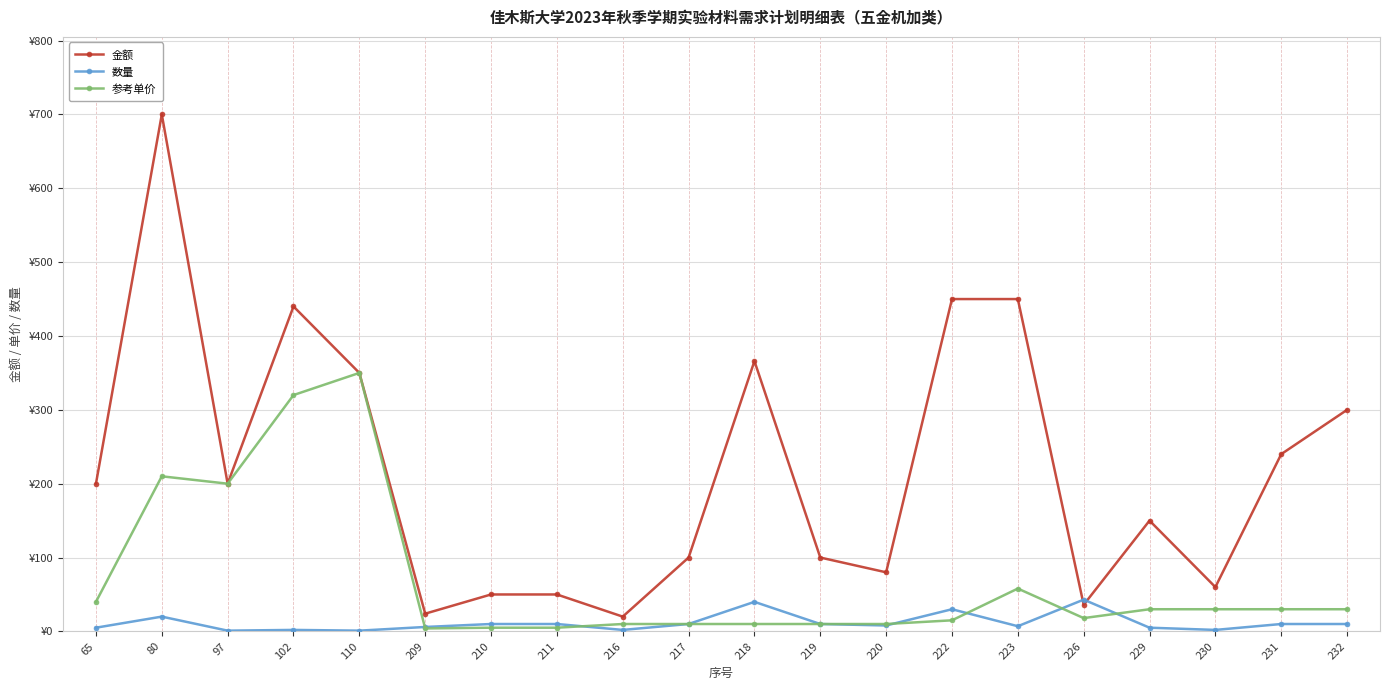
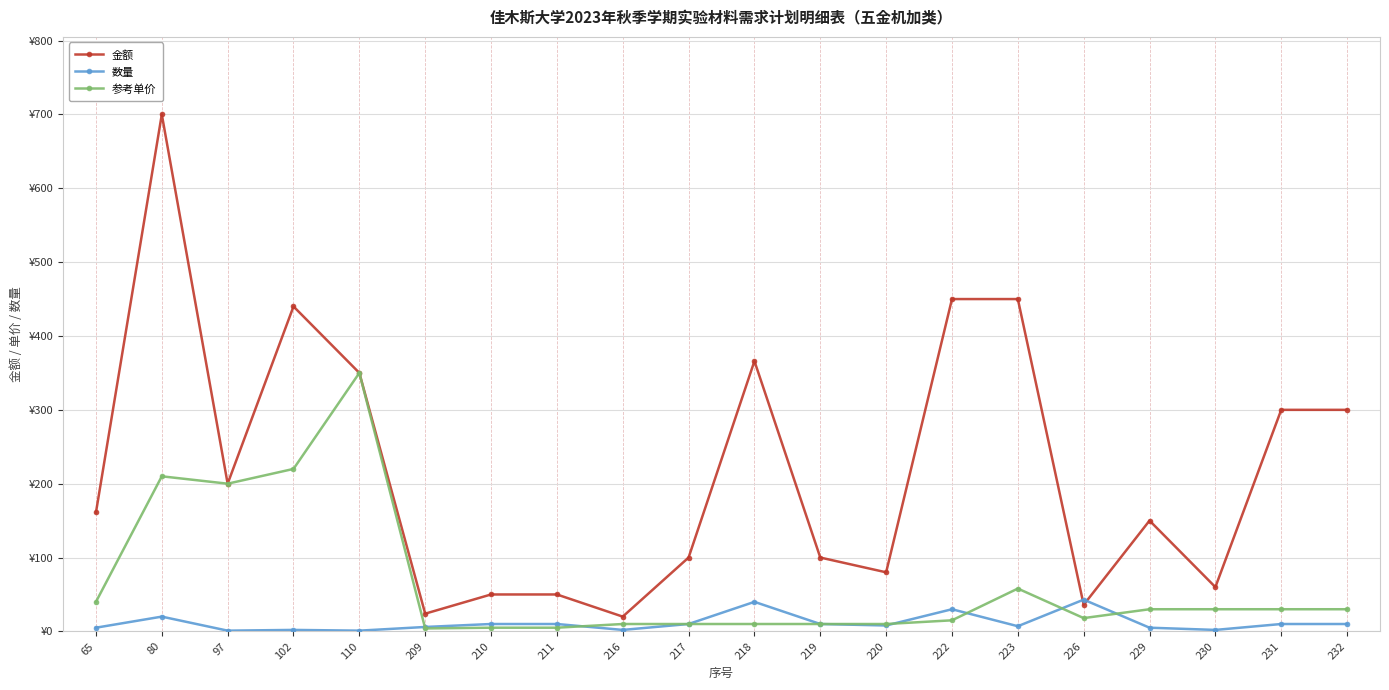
金额, 65: ¥200 -> ¥160
参考单价, 102: ¥320 -> ¥220
金额, 231: ¥240 -> ¥300
